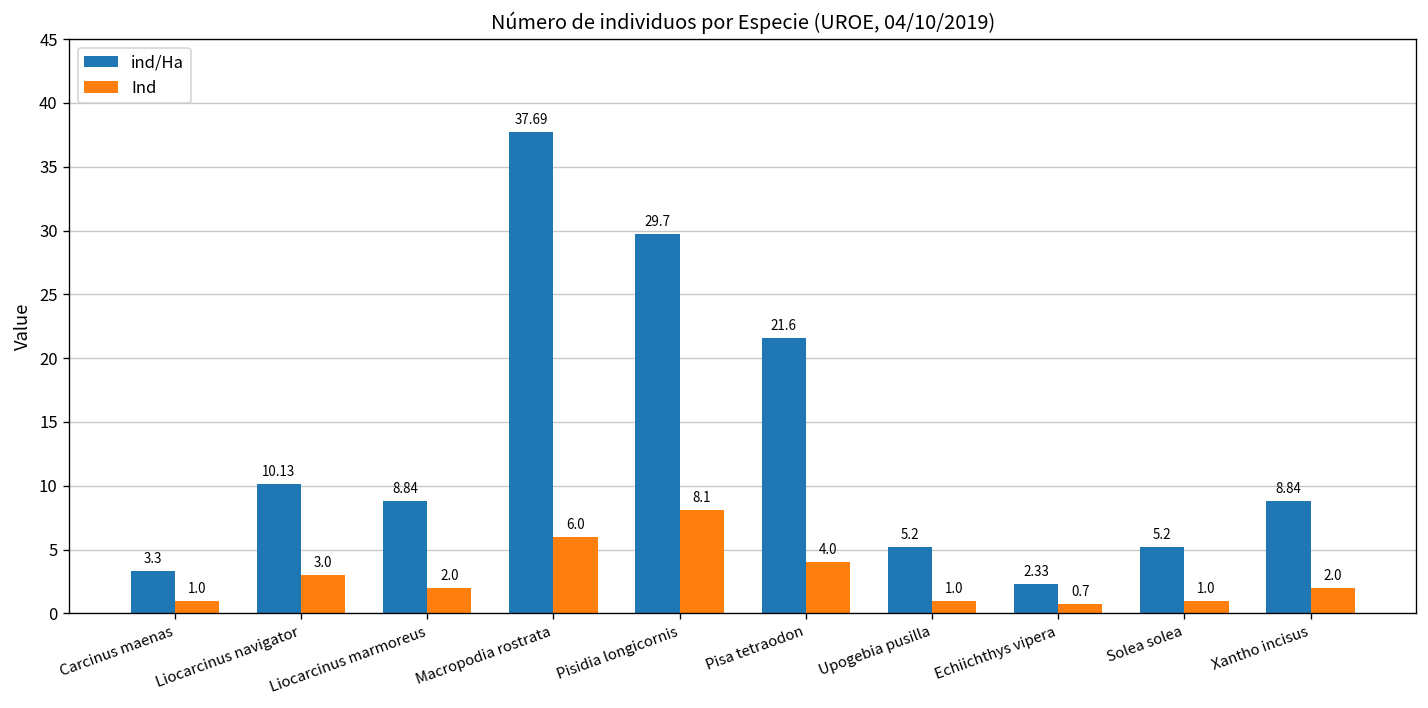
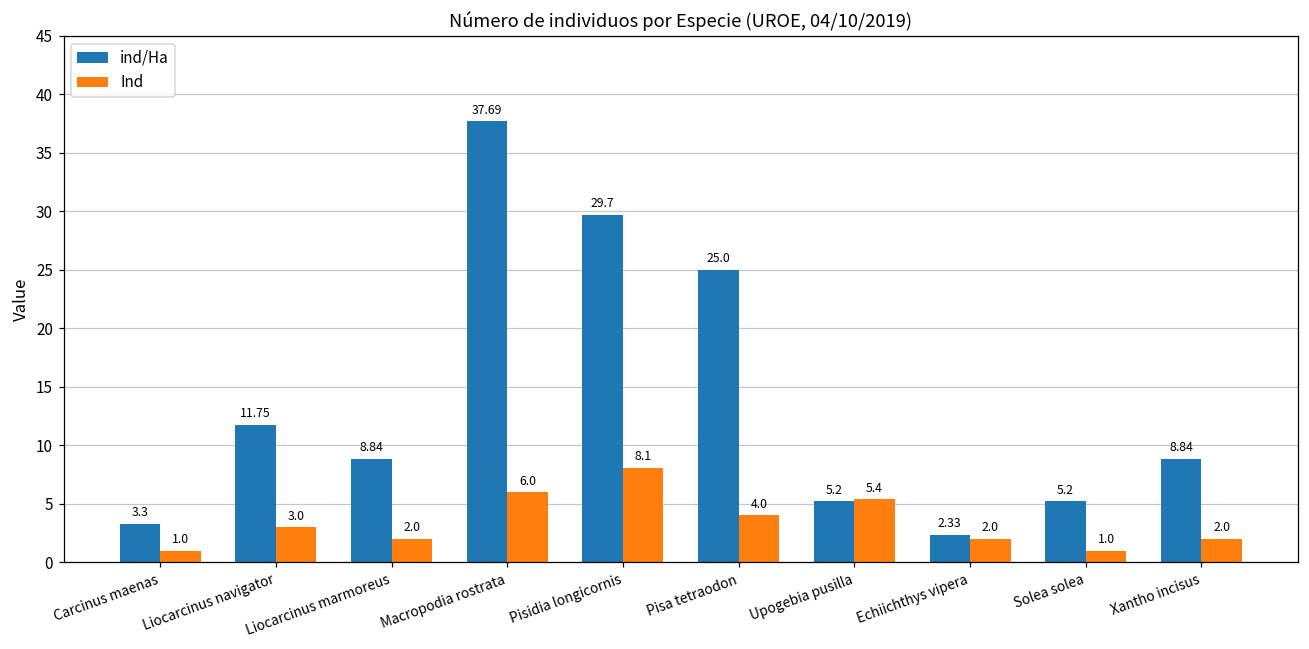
ind/Ha, Liocarcinus navigator: 10.13 -> 11.75
ind/Ha, Pisa tetraodon: 21.6 -> 25.0
Ind, Upogebia pusilla: 1.0 -> 5.4
Ind, Echiichthys vipera: 0.7 -> 2.0
